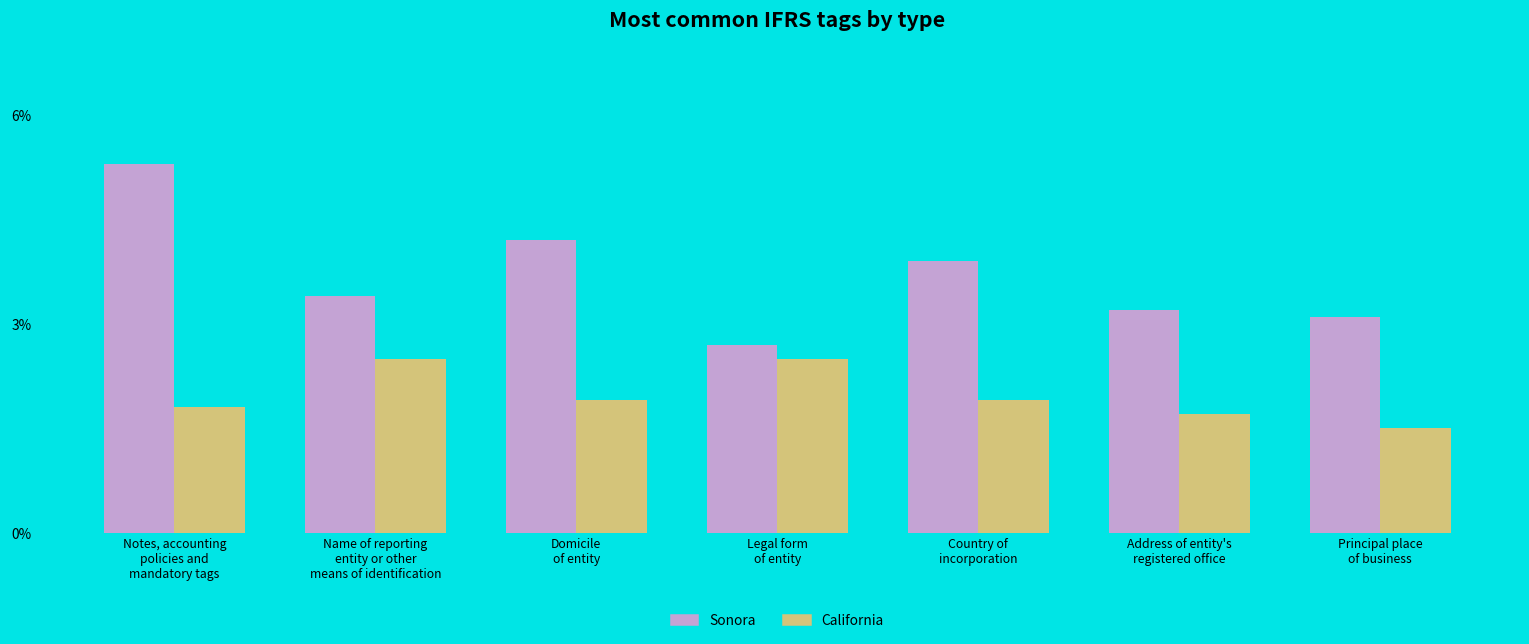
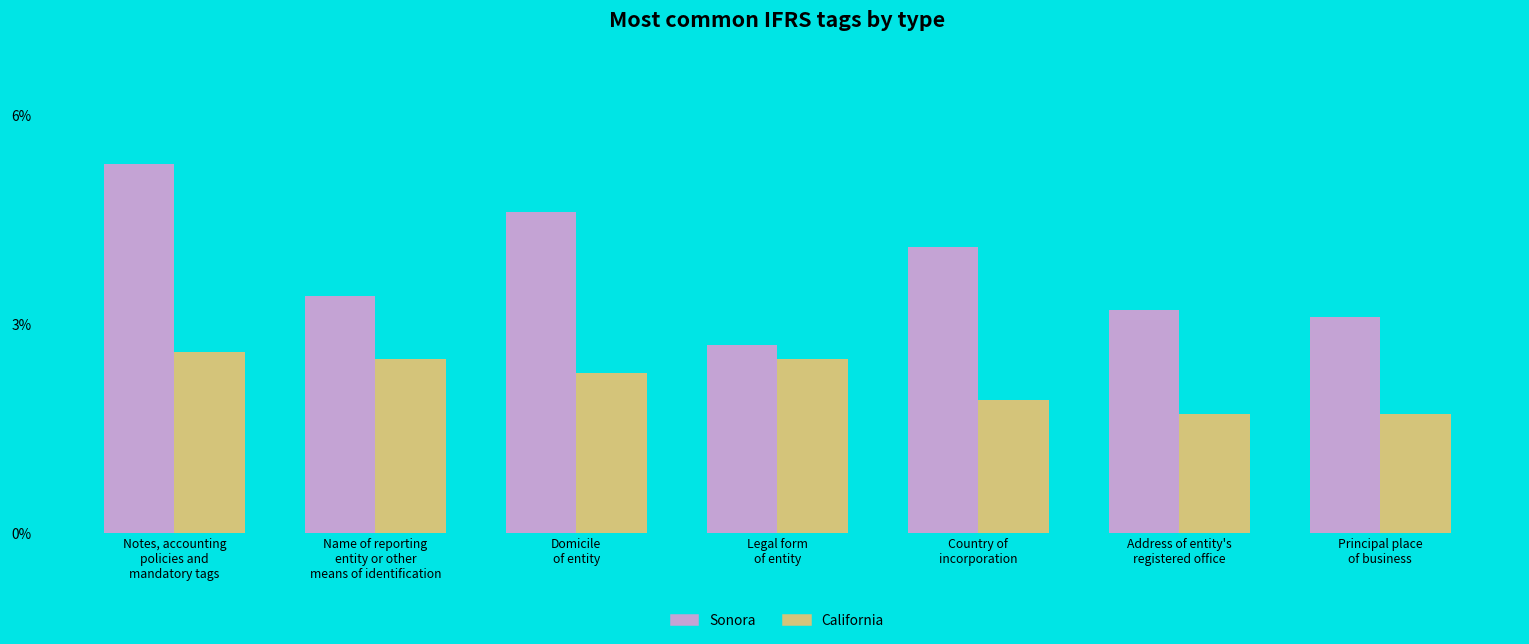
California, Notes, accounting policies and mandatory tags: 1.8% -> 2.6%
Sonora, Domicile of entity: 4.2% -> 4.6%
California, Domicile of entity: 1.9% -> 2.3%
Sonora, Country of incorporation: 3.9% -> 4.1%
California, Principal place of business: 1.5% -> 1.7%
